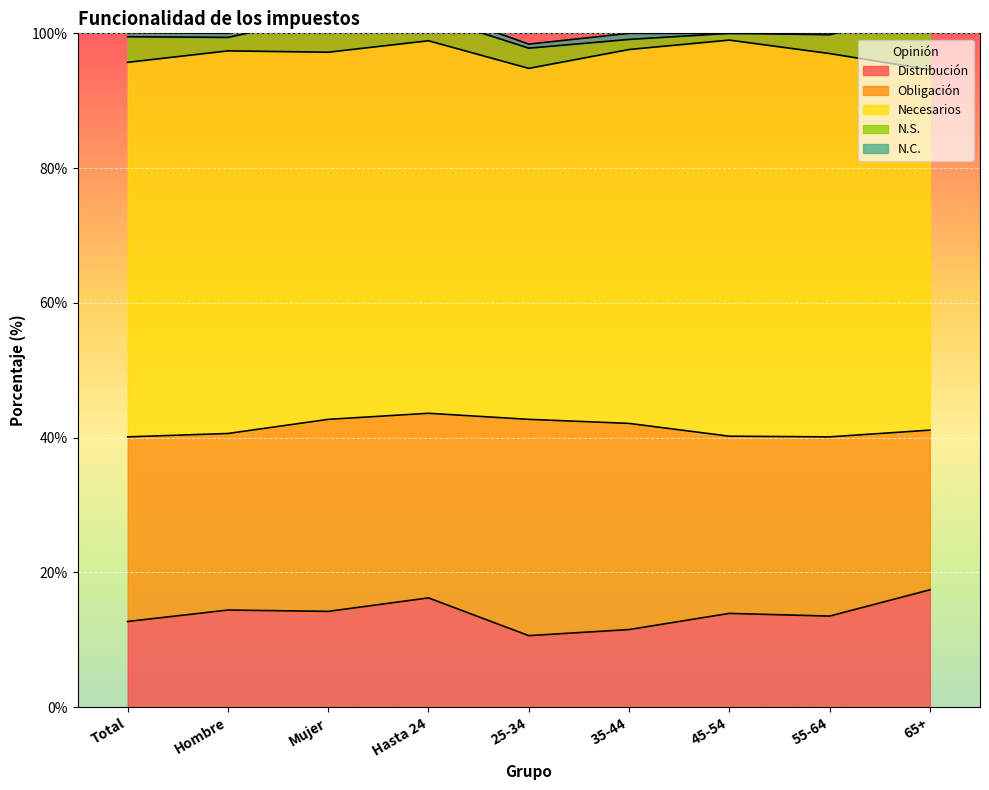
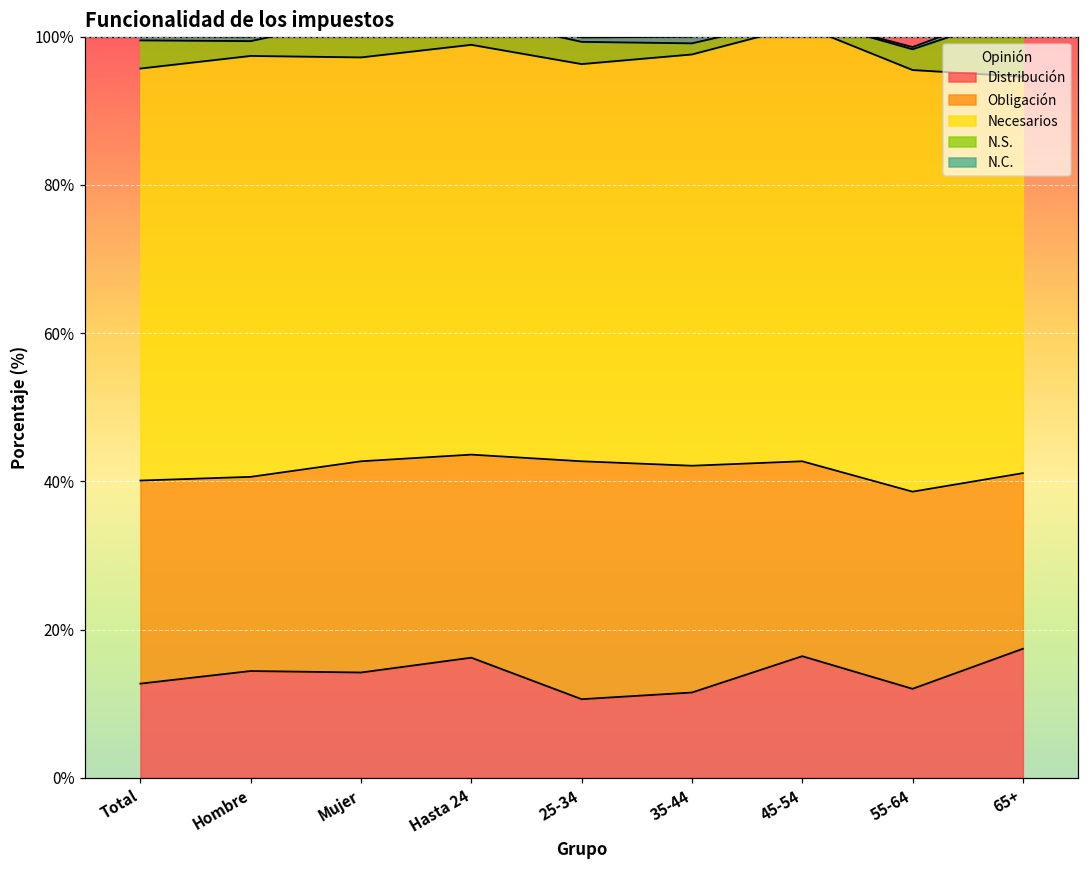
Necesarios, 25-34: 52% -> 54%
Distribución, 45-54: 14% -> 16%
Distribución, 55-64: 14% -> 12%
